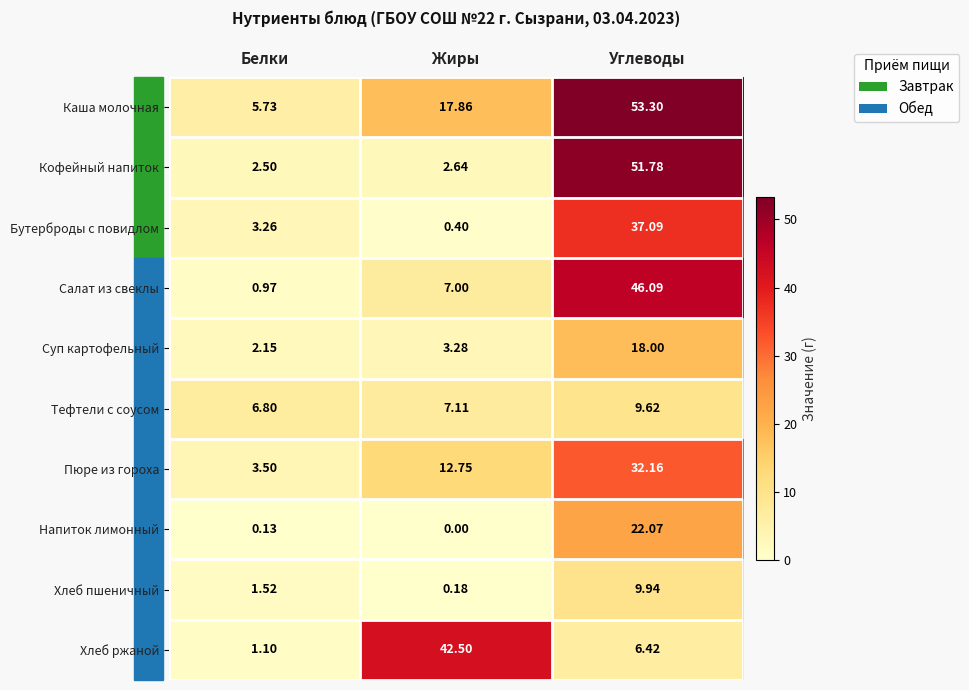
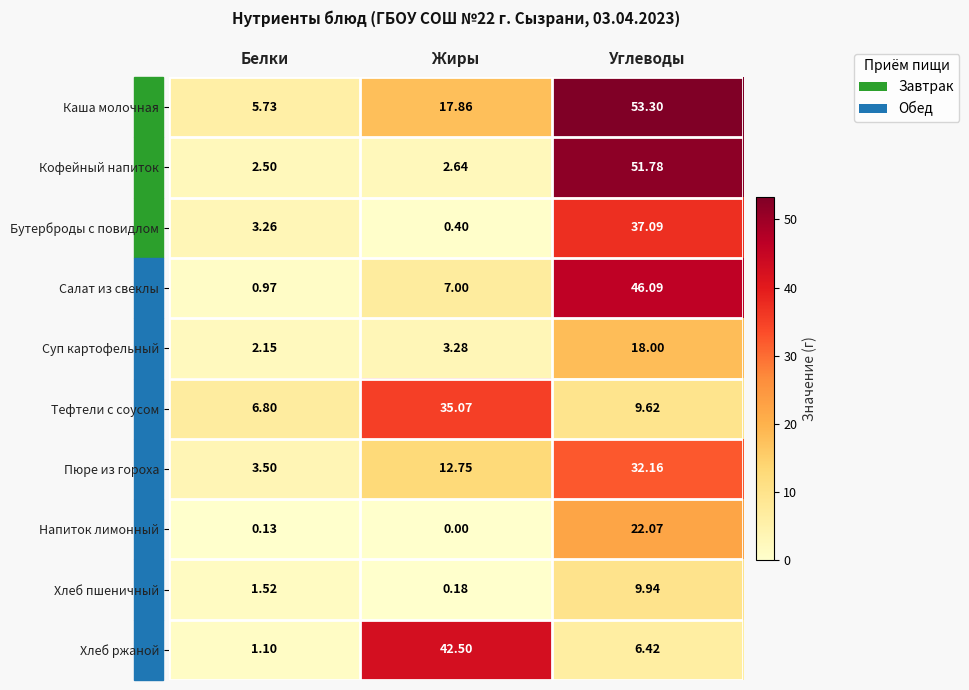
Тефтели с соусом, Жиры: 7.11 -> 35.07
